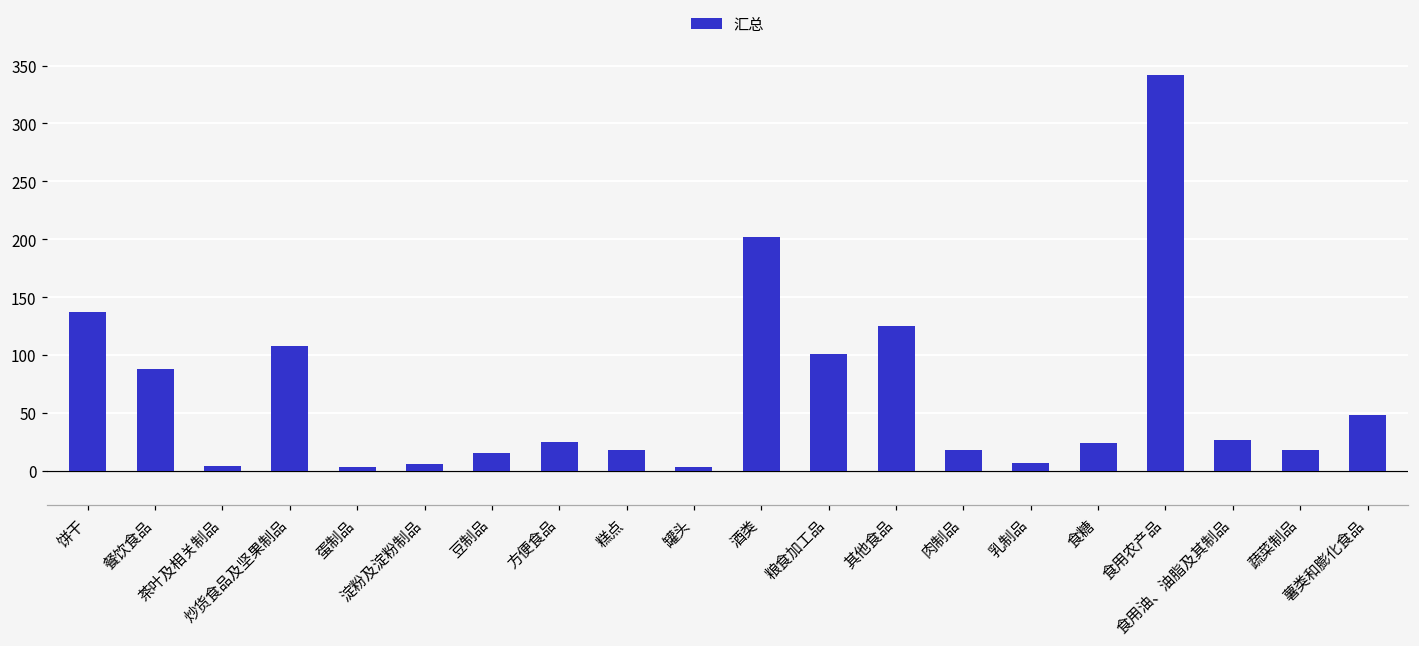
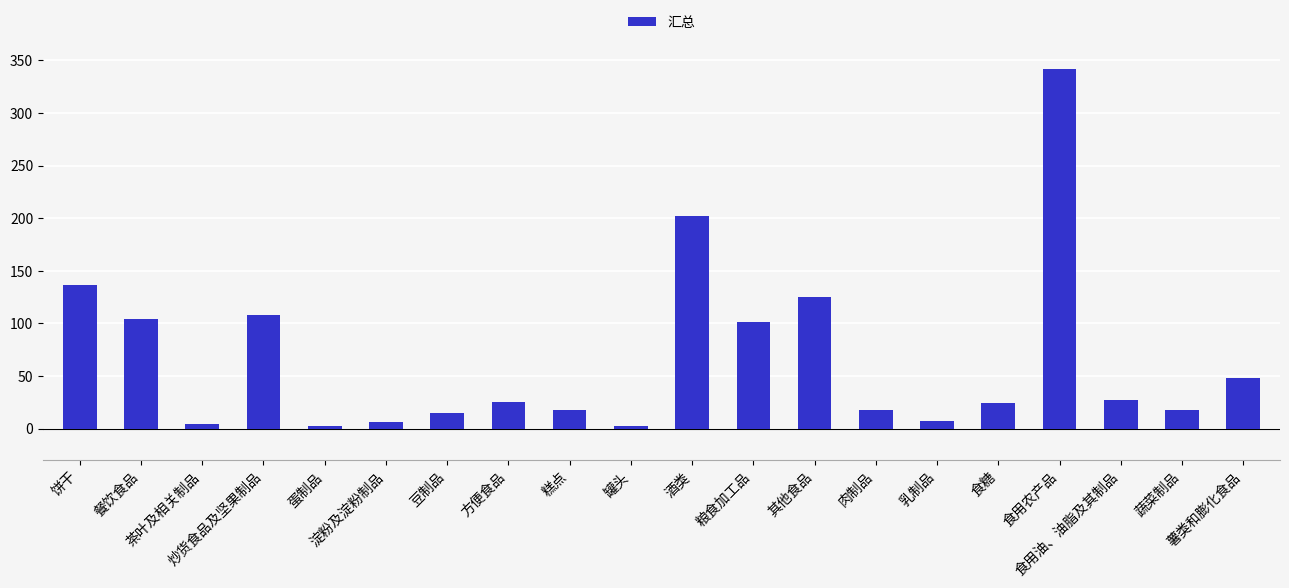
餐饮食品: 88 -> 104
